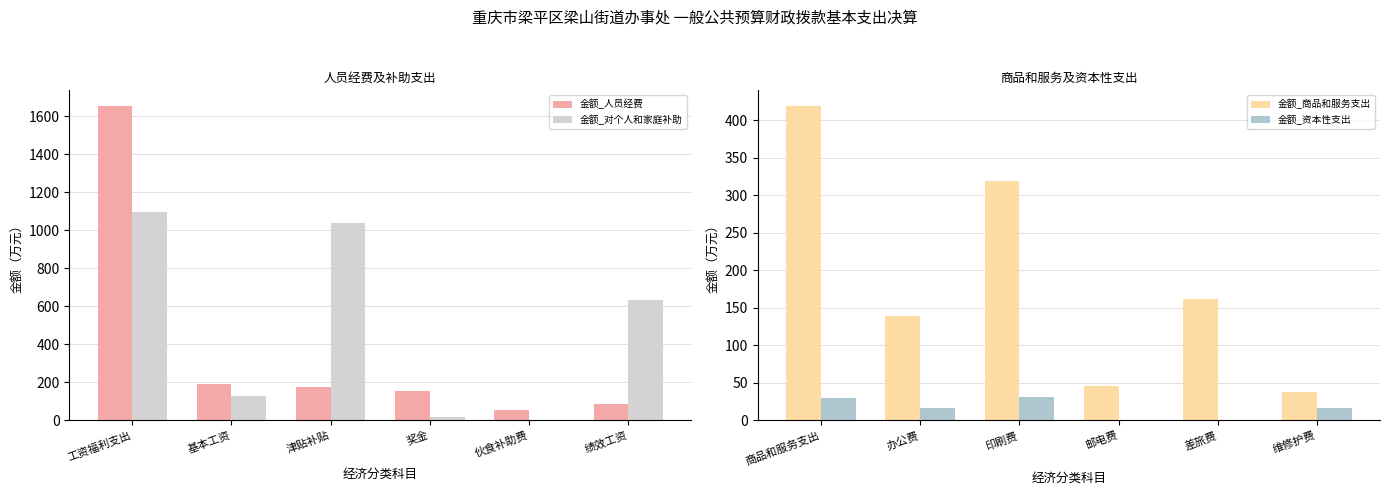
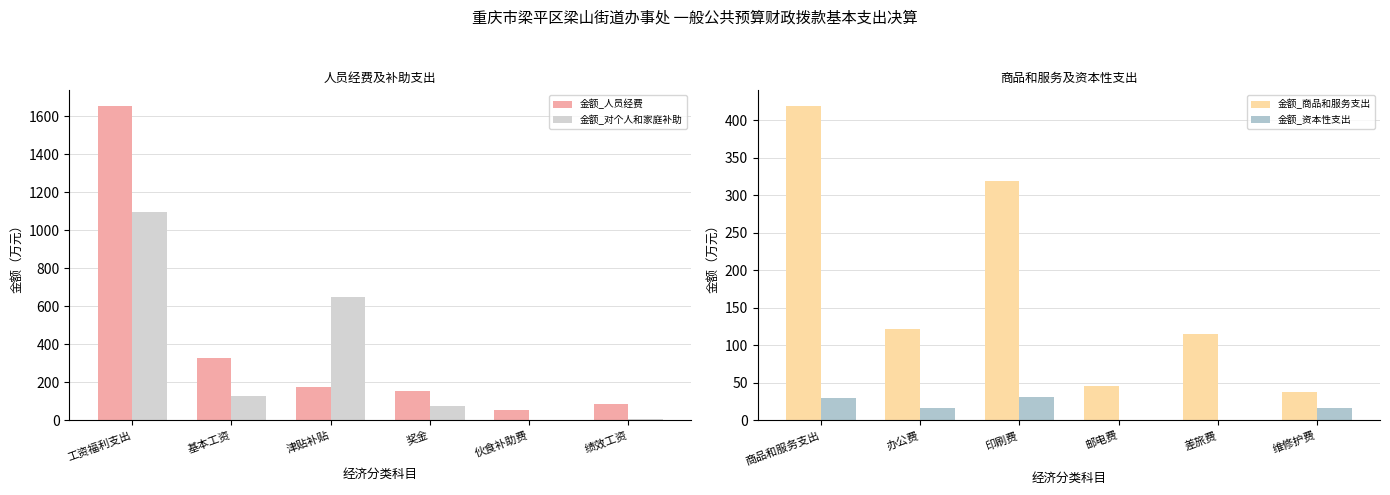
人员经费及补助支出, 金额_人员经费, 基本工资: 190 -> 330
人员经费及补助支出, 金额_对个人和家庭补助, 津贴补贴: 1040 -> 650
人员经费及补助支出, 金额_对个人和家庭补助, 奖金: 20 -> 80
人员经费及补助支出, 金额_对个人和家庭补助, 绩效工资: 630 -> 10
商品和服务及资本性支出, 金额_商品和服务支出, 办公费: 140 -> 120
商品和服务及资本性支出, 金额_商品和服务支出, 差旅费: 160 -> 110
